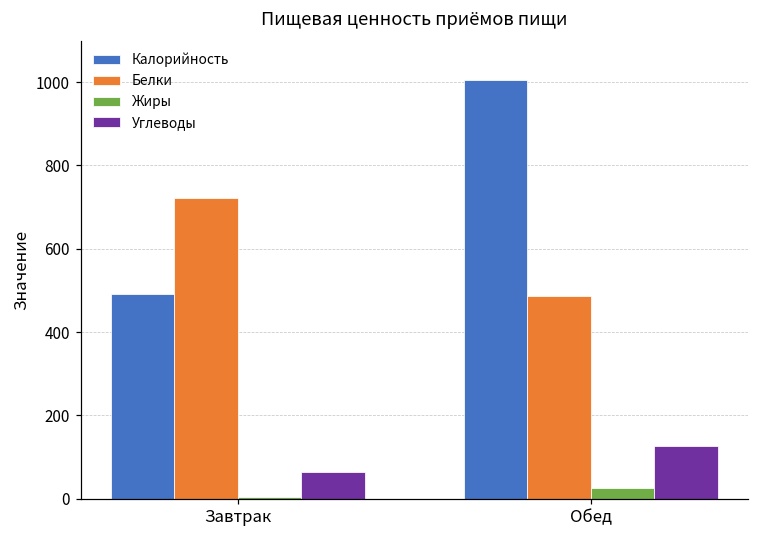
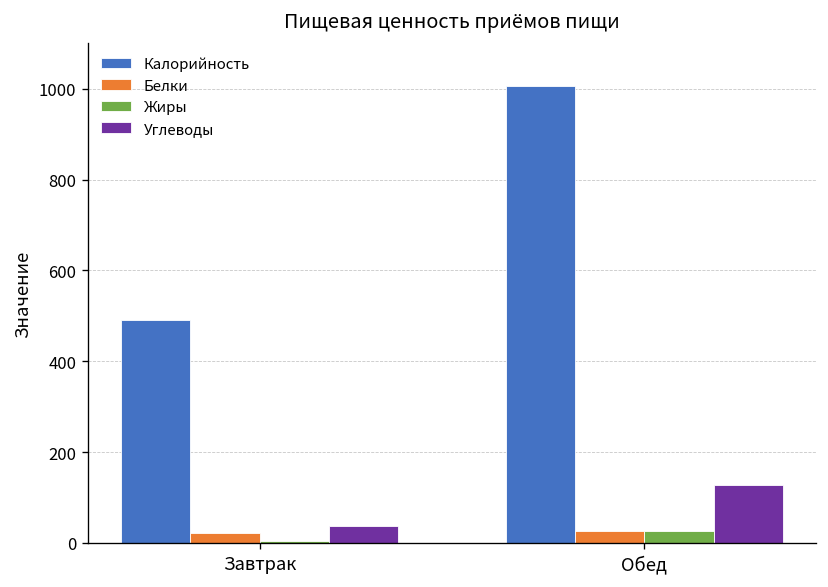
Белки, Завтрак: 720 -> 20
Углеводы, Завтрак: 60 -> 40
Белки, Обед: 490 -> 30
